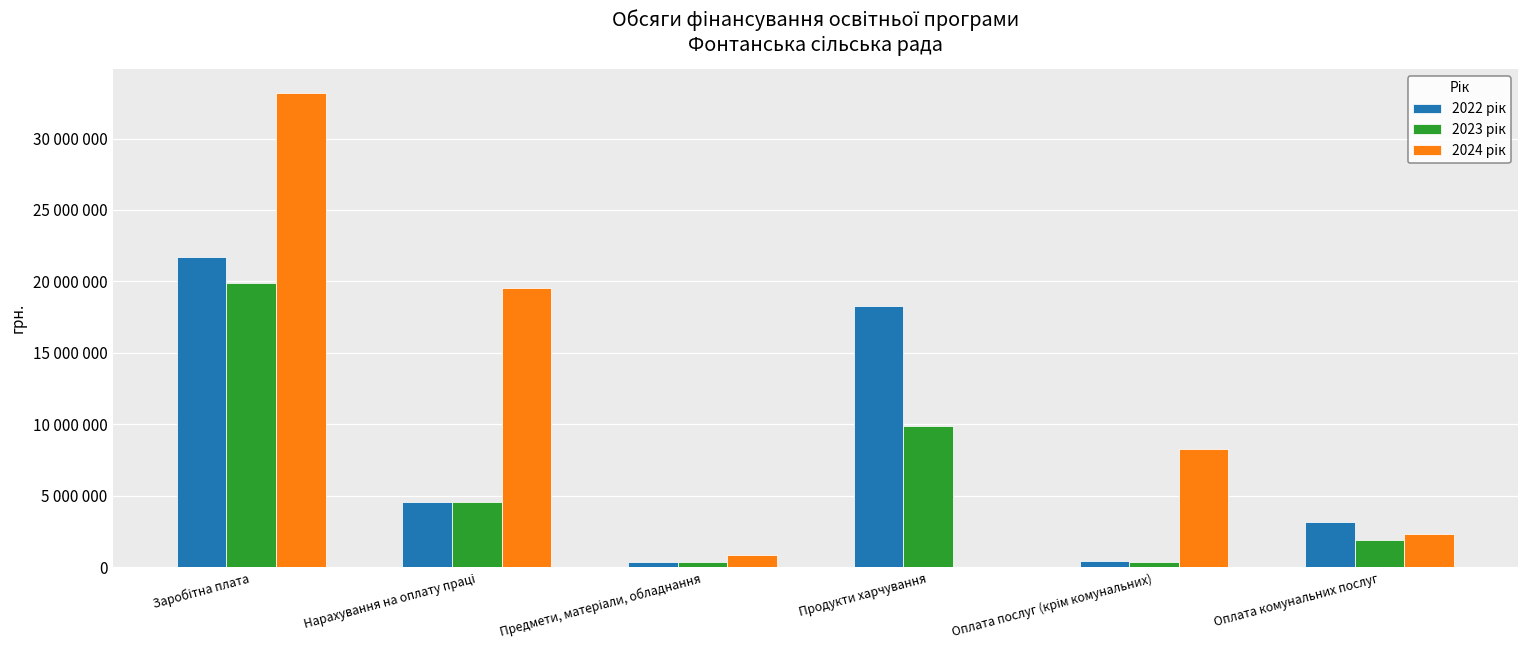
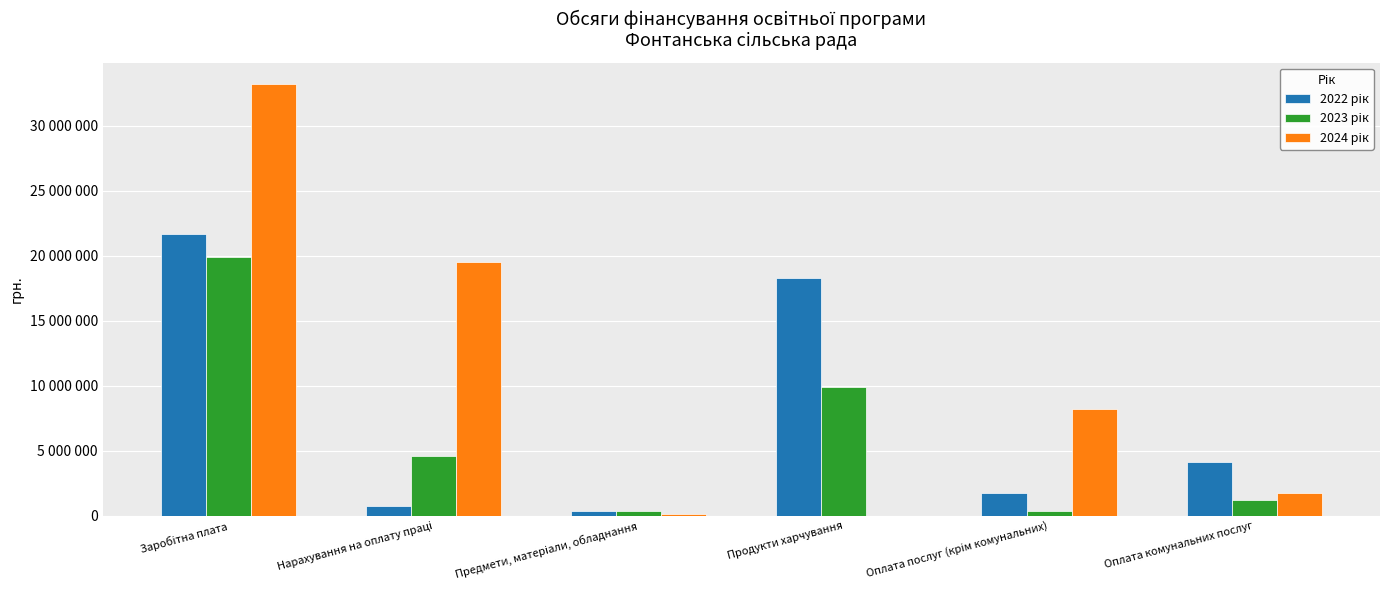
2022 рік, Нарахування на оплату праці: 4500000 -> 800000
2024 рік, Предмети, матеріали, обладнання: 800000 -> 100000
2022 рік, Оплата послуг (крім комунальних): 400000 -> 1700000
2022 рік, Оплата комунальних послуг: 3100000 -> 4100000
2023 рік, Оплата комунальних послуг: 1900000 -> 1200000
2024 рік, Оплата комунальних послуг: 2400000 -> 1700000
